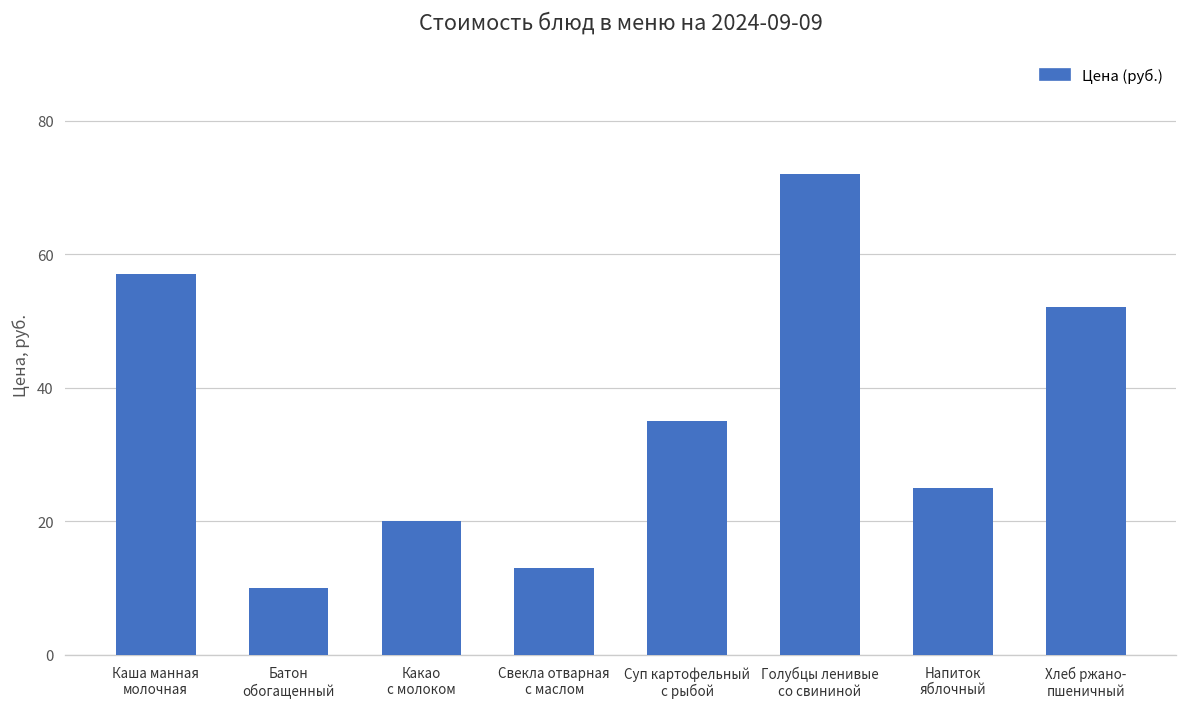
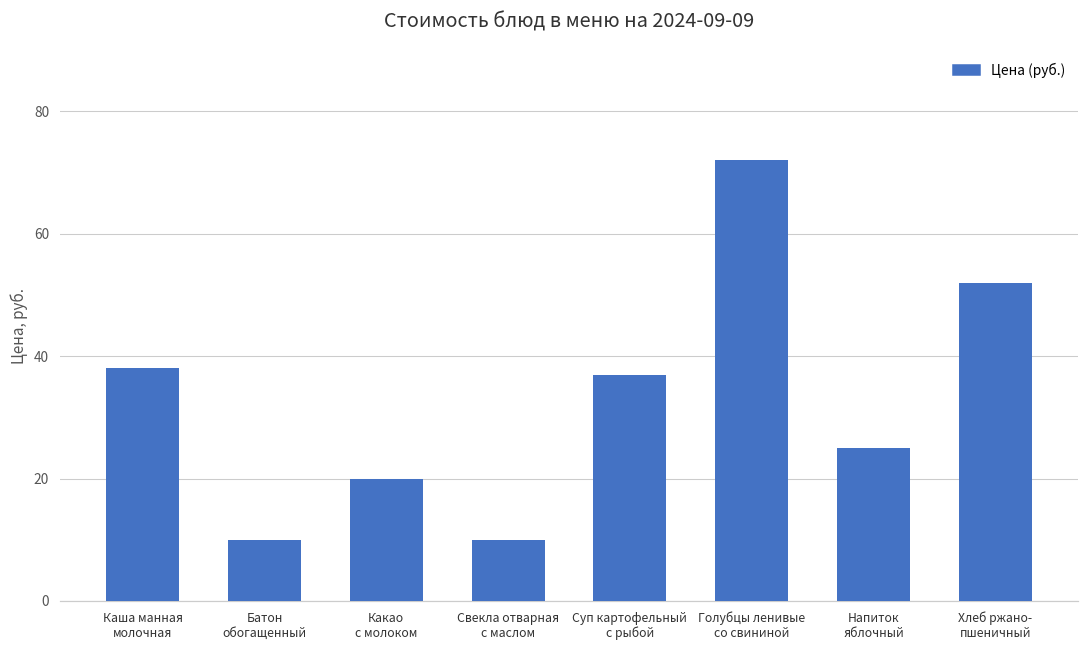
Каша манная молочная: 57 -> 38
Свекла отварная с маслом: 13 -> 10
Суп картофельный с рыбой: 35 -> 37
